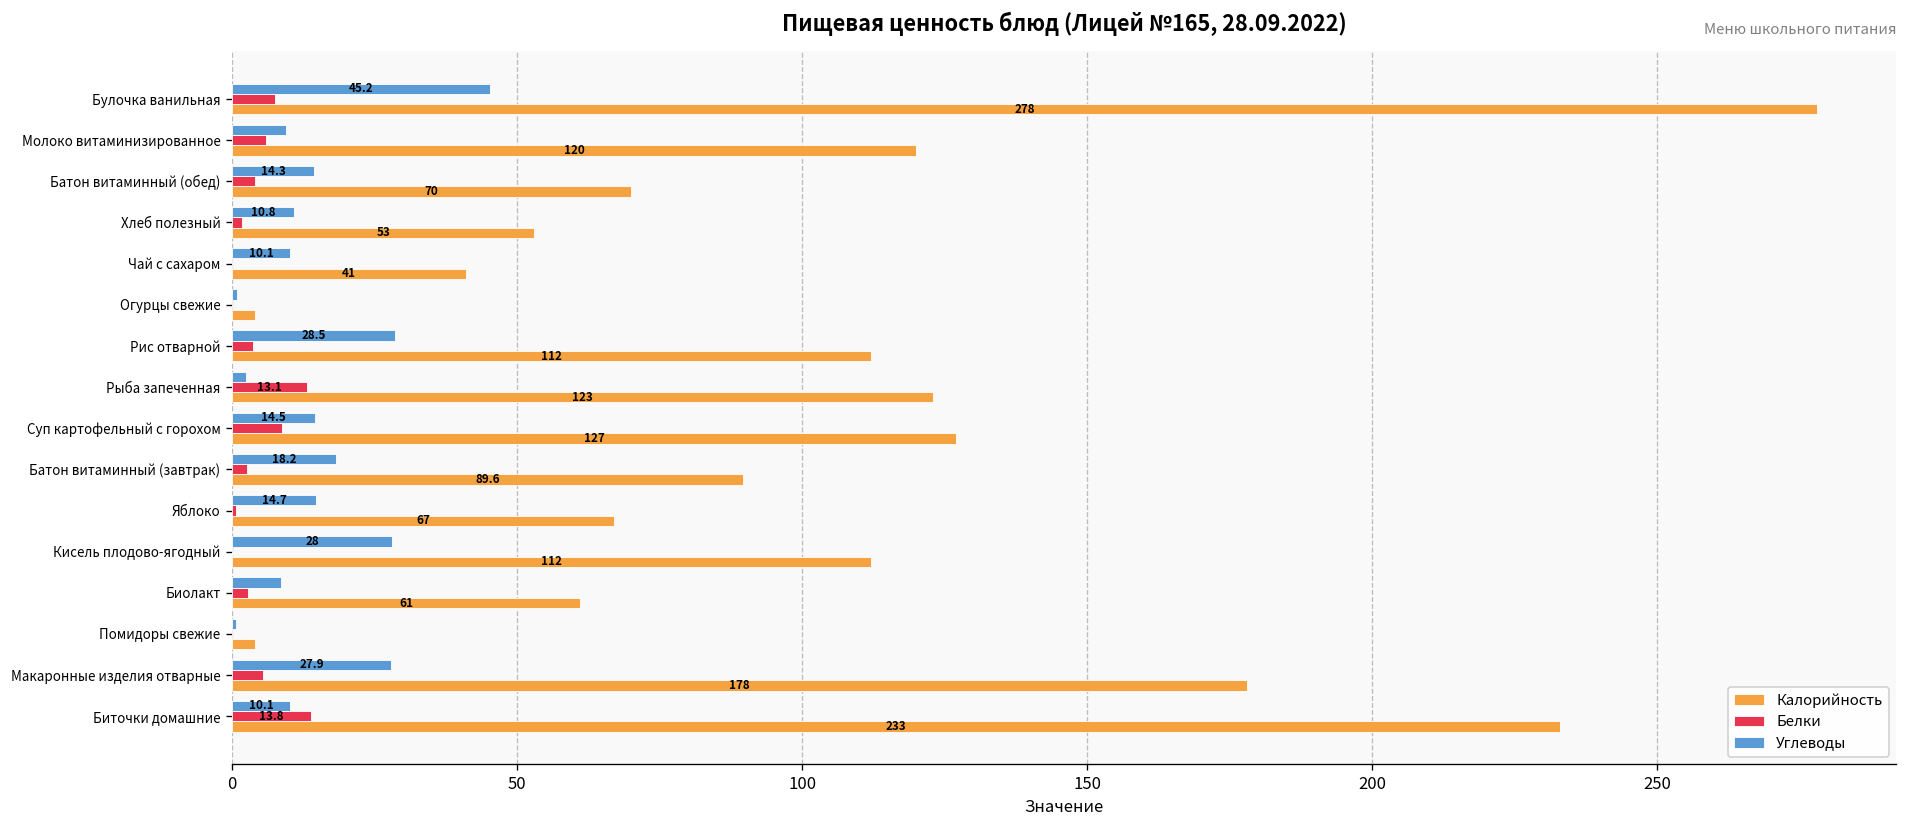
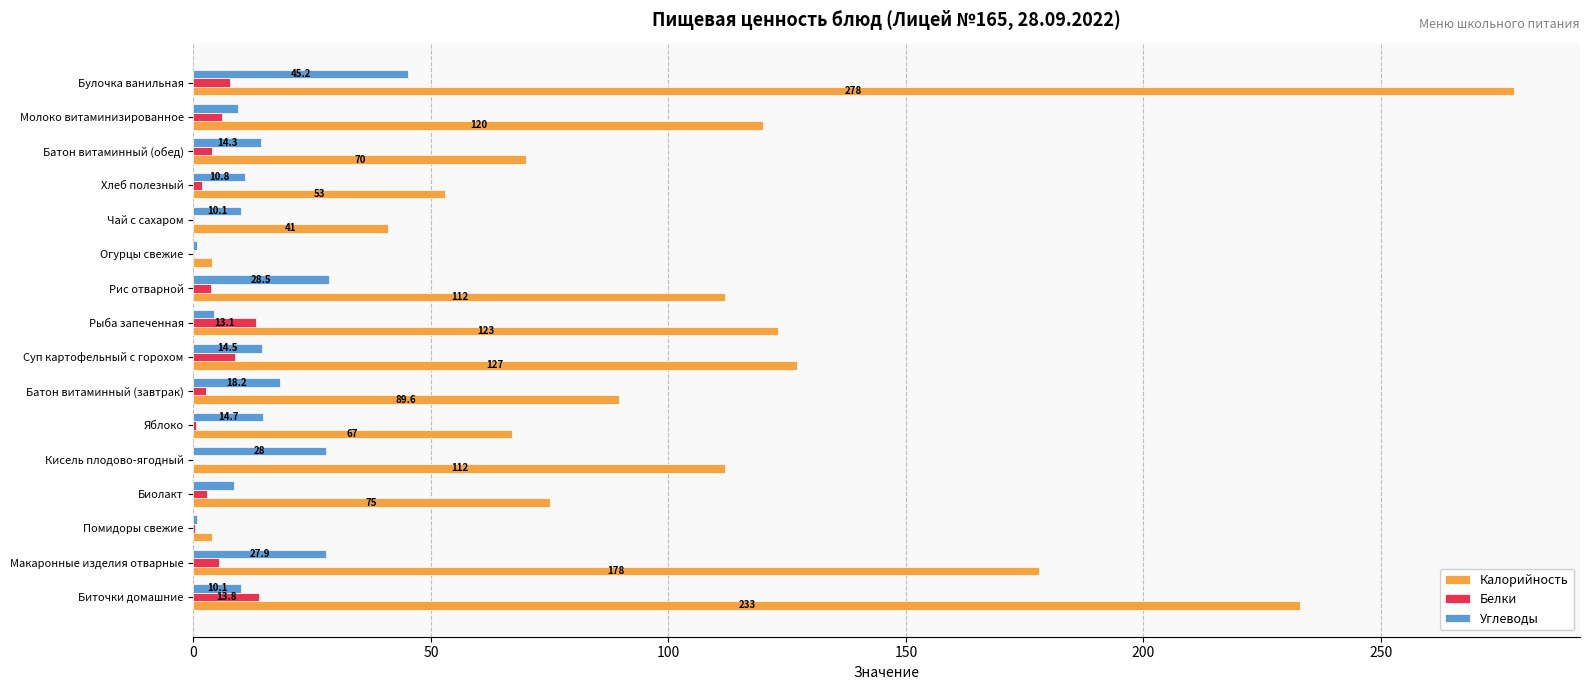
Углеводы, Рыба запеченная: 3 -> 4
Калорийность, Биолакт: 61 -> 75
